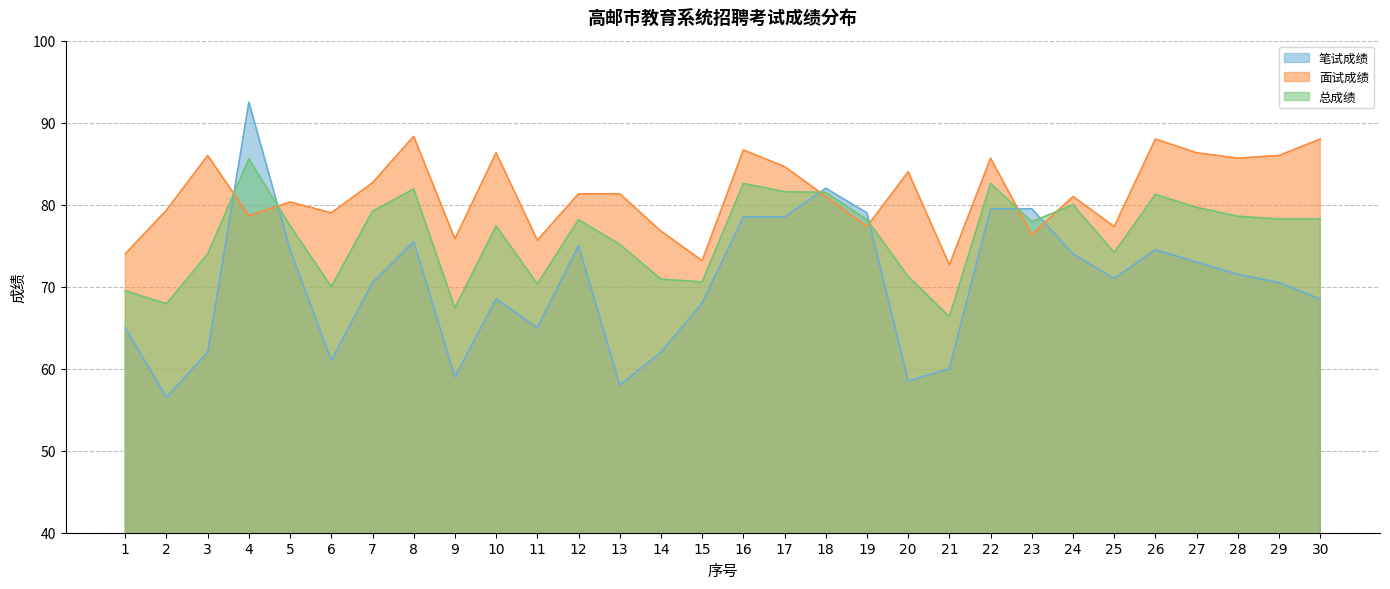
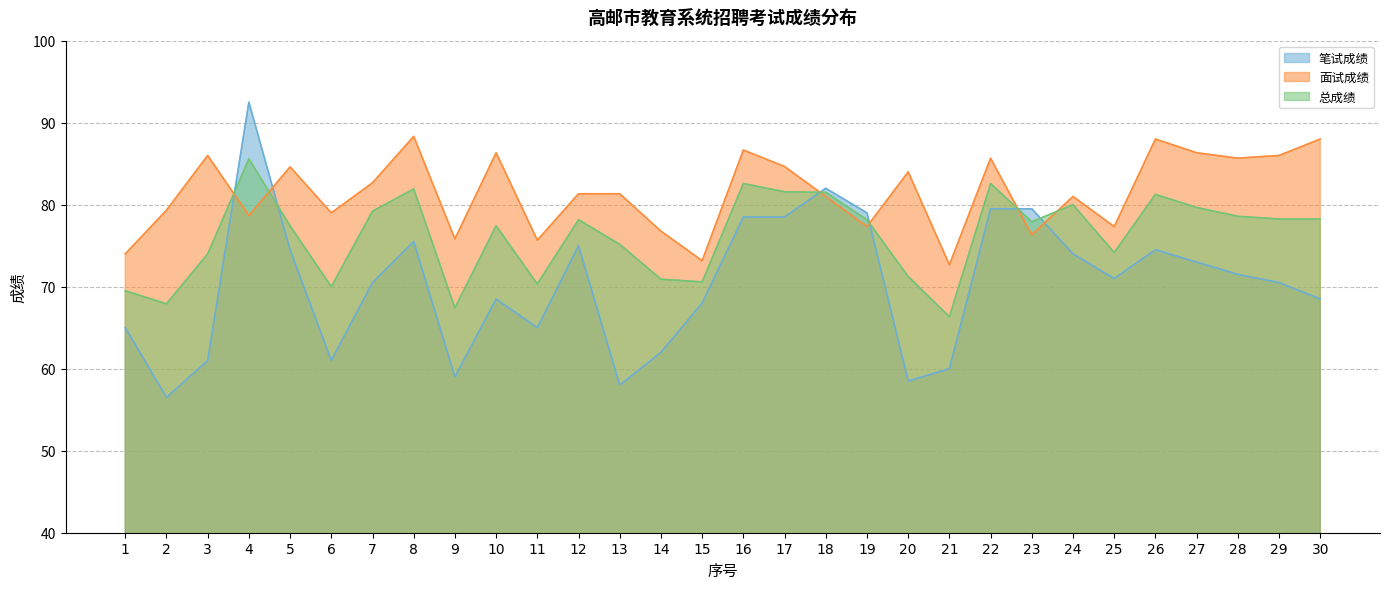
笔试成绩, 3: 62 -> 61
面试成绩, 5: 80 -> 85
